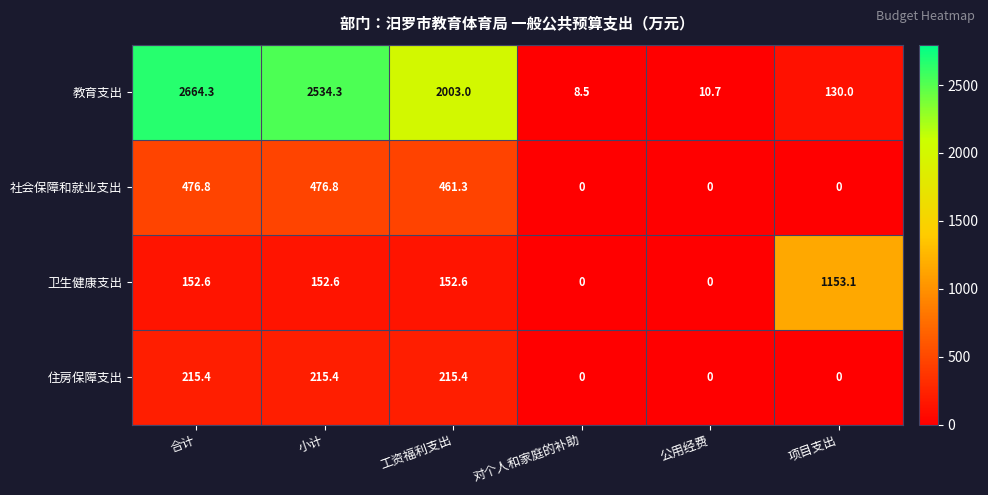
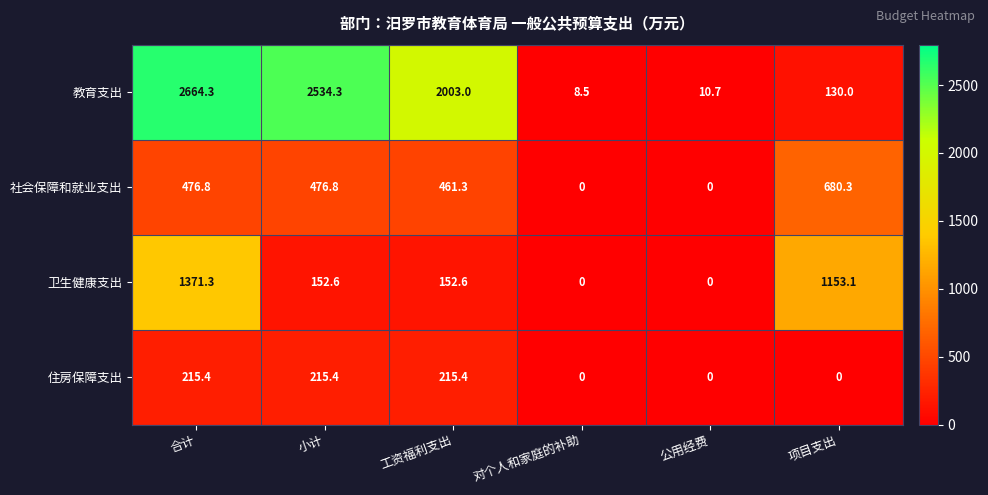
社会保障和就业支出, 项目支出: 0 -> 680.3
卫生健康支出, 合计: 152.6 -> 1371.3
